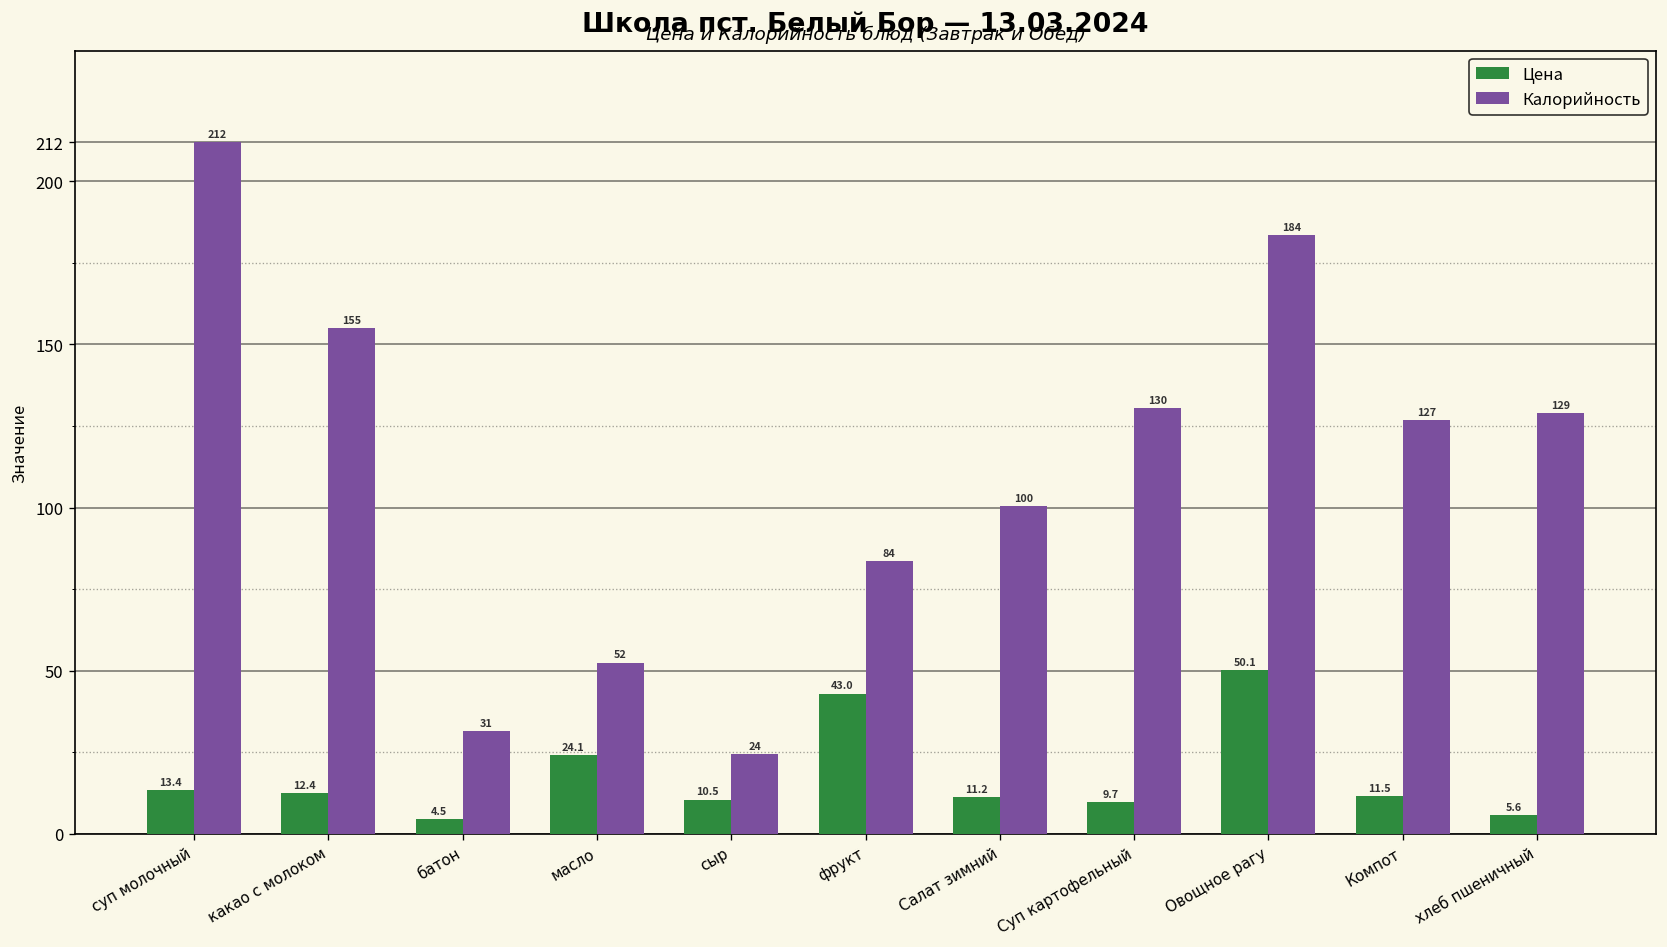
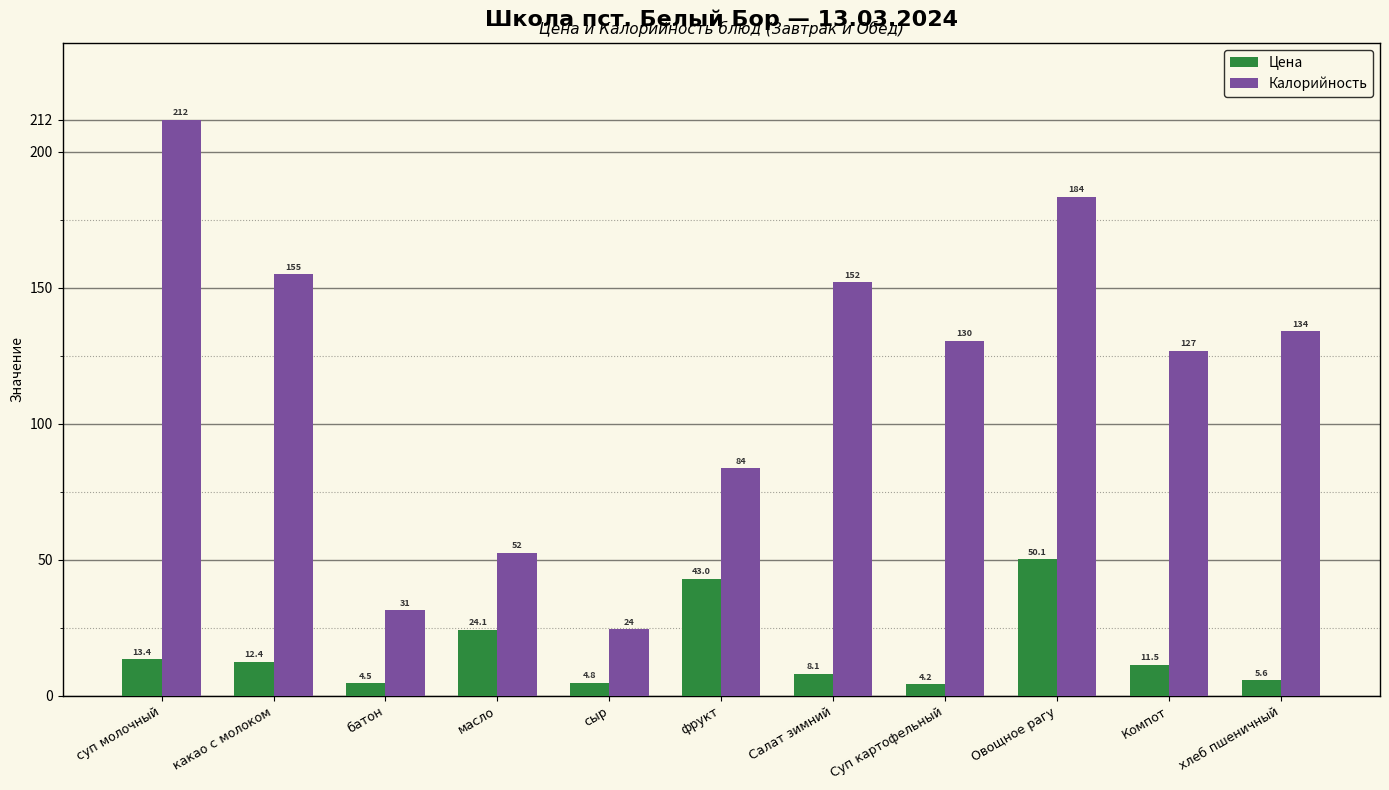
Цена, сыр: 10.5 -> 4.8
Цена, Салат зимний: 11.2 -> 8.1
Калорийность, Салат зимний: 100 -> 152
Цена, Суп картофельный: 9.7 -> 4.2
Калорийность, хлеб пшеничный: 129 -> 134
